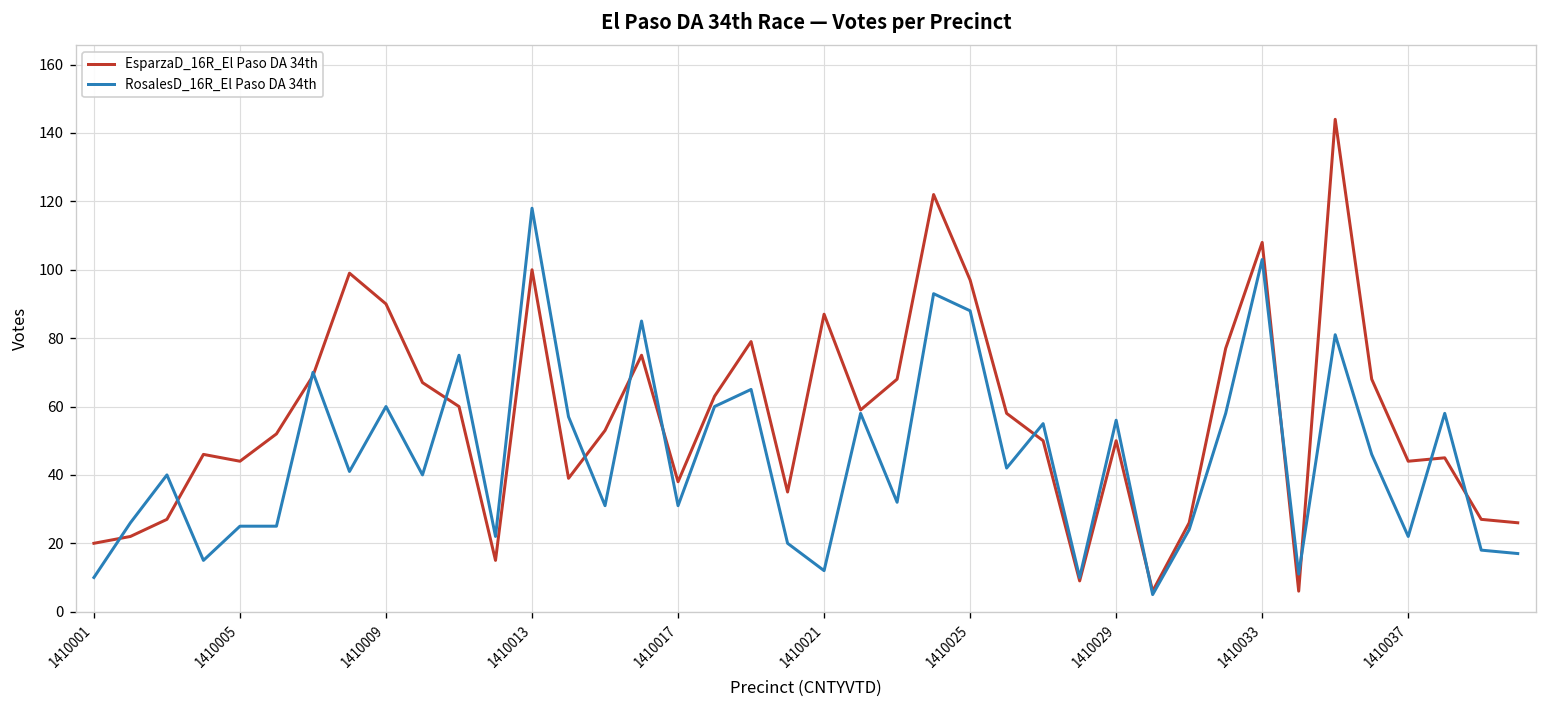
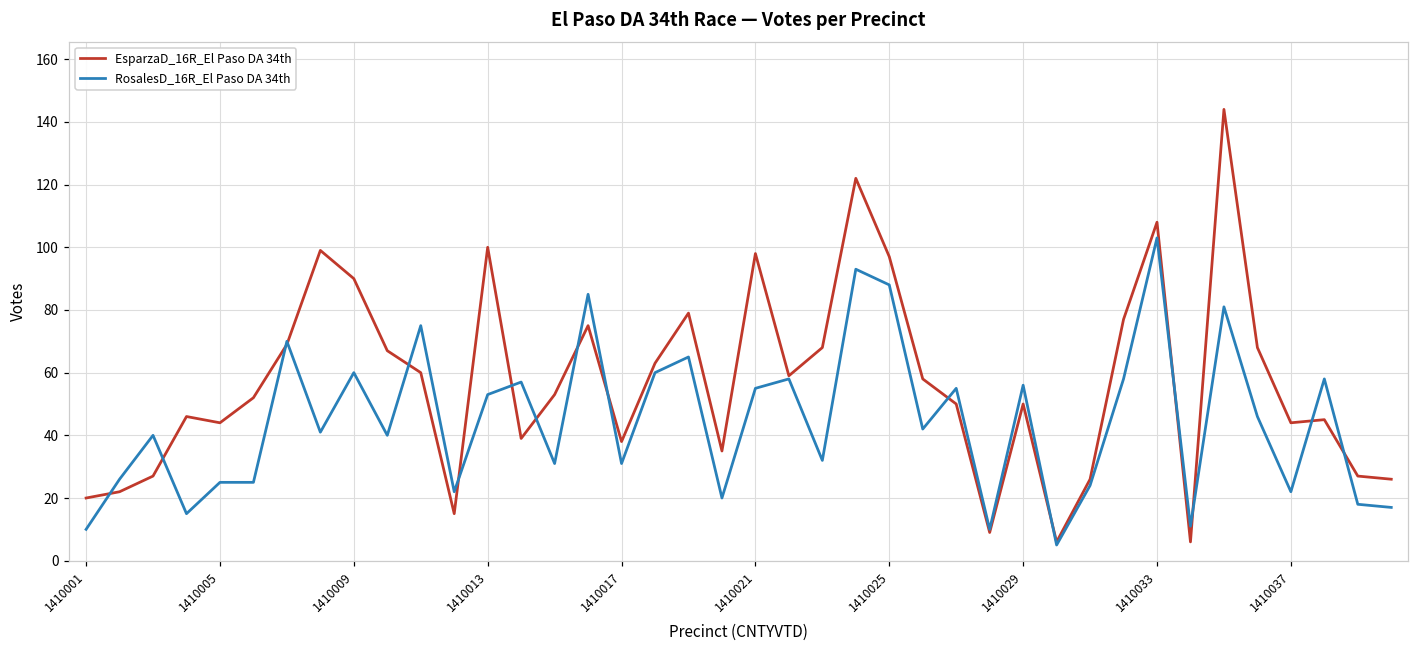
RosalesD_16R_El Paso DA 34th, 1410013: 118 -> 53
EsparzaD_16R_El Paso DA 34th, 1410021: 87 -> 98
RosalesD_16R_El Paso DA 34th, 1410021: 12 -> 55
